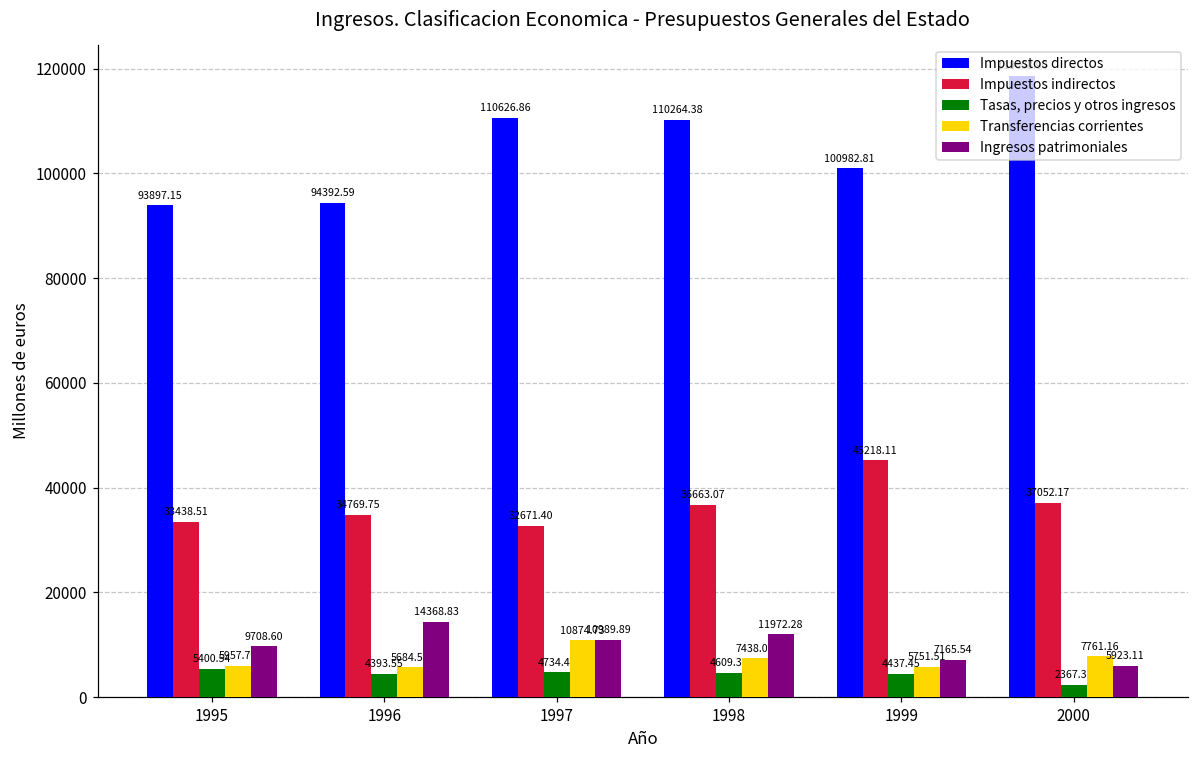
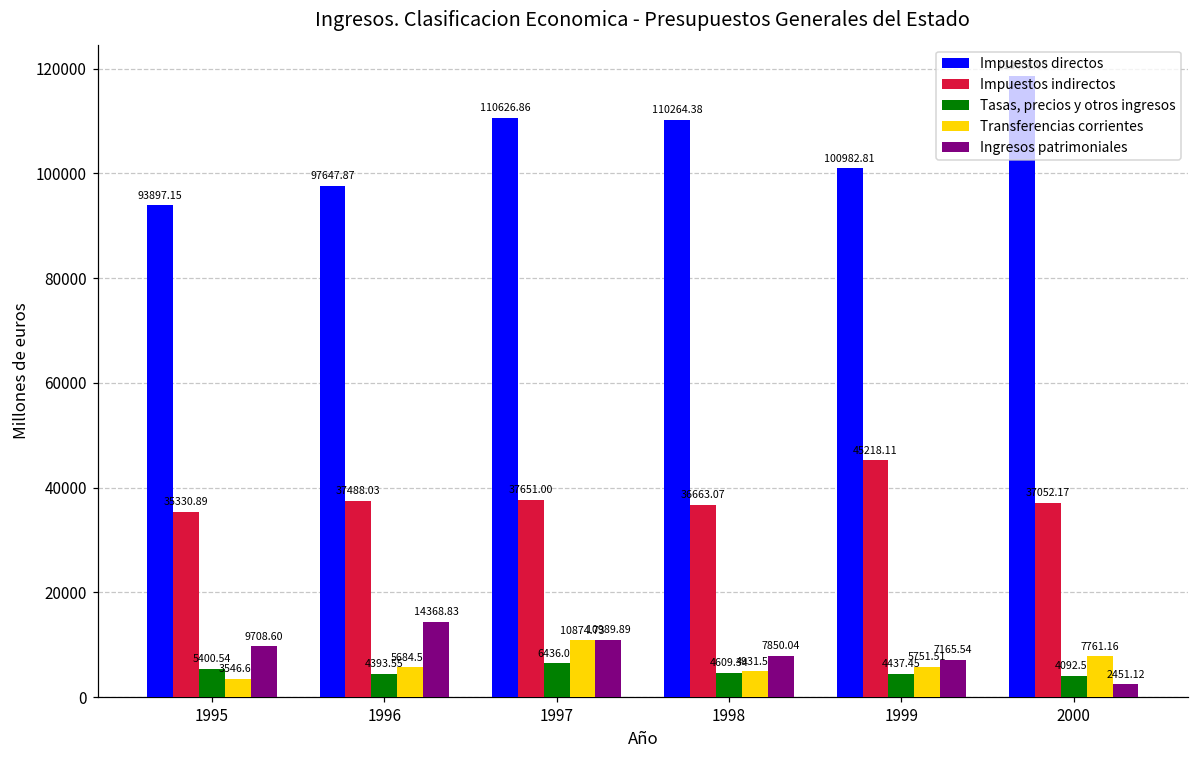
Impuestos indirectos, 1995: 33438.51 -> 35330.89
Transferencias corrientes, 1995: 5957.70 -> 3546.60
Impuestos directos, 1996: 94392.59 -> 97647.87
Impuestos indirectos, 1996: 34769.75 -> 37488.03
Impuestos indirectos, 1997: 32671.40 -> 37651.00
Tasas, precios y otros ingresos, 1997: 4734.47 -> 6436.02
Transferencias corrientes, 1998: 7438.08 -> 4931.58
Ingresos patrimoniales, 1998: 11972.28 -> 7850.04
Tasas, precios y otros ingresos, 2000: 2367.30 -> 4092.51
Ingresos patrimoniales, 2000: 5923.11 -> 2451.12
